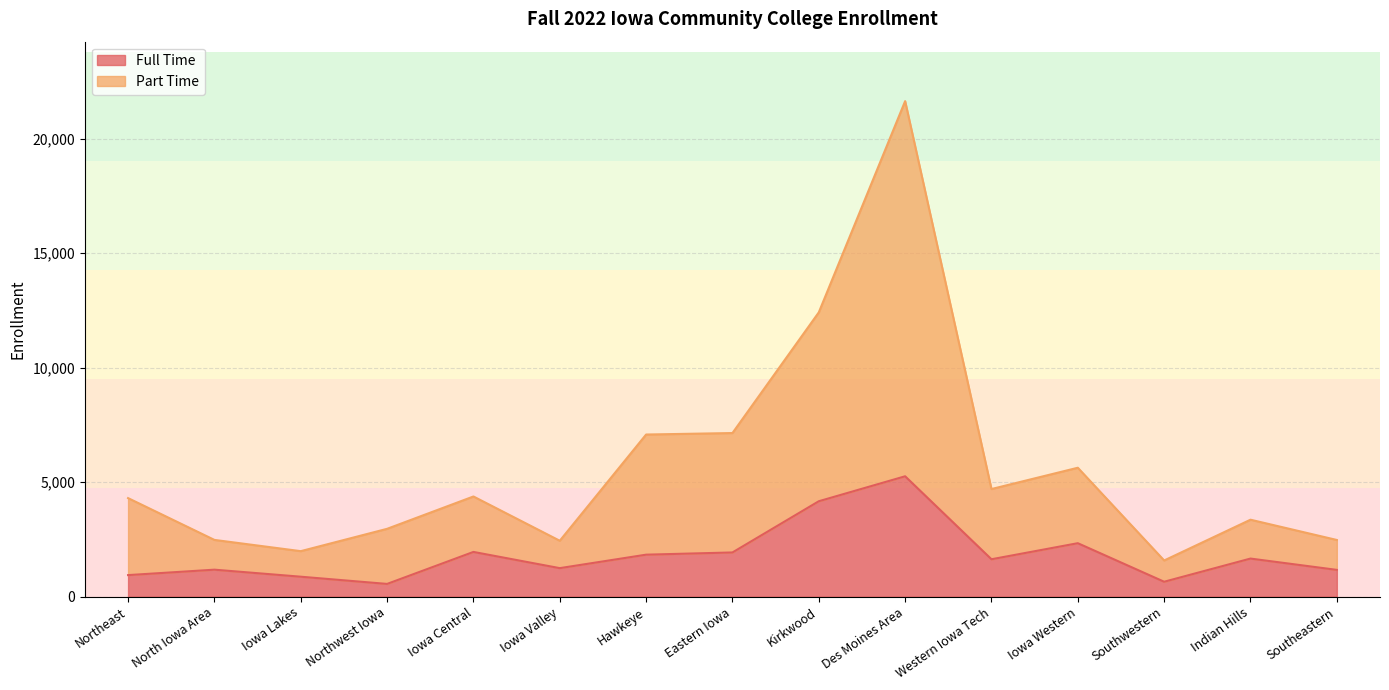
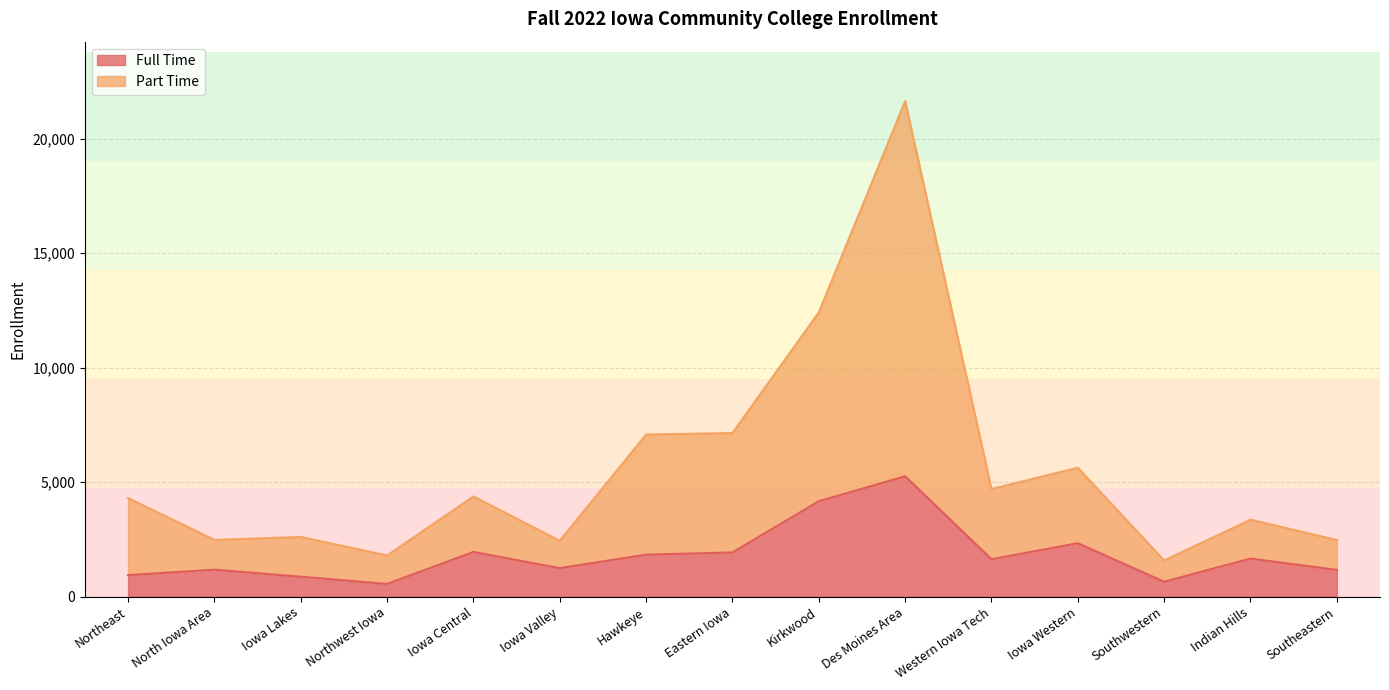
Part Time, Iowa Lakes: 1,100 -> 1,700
Part Time, Northwest Iowa: 2,400 -> 1,200
